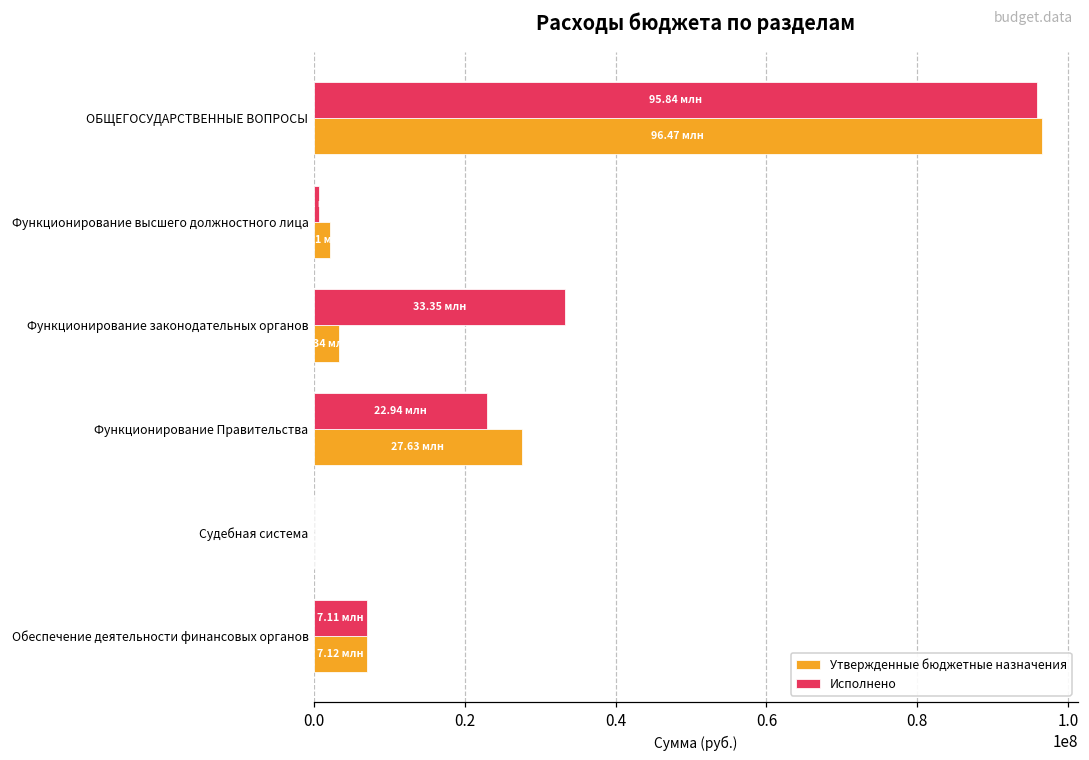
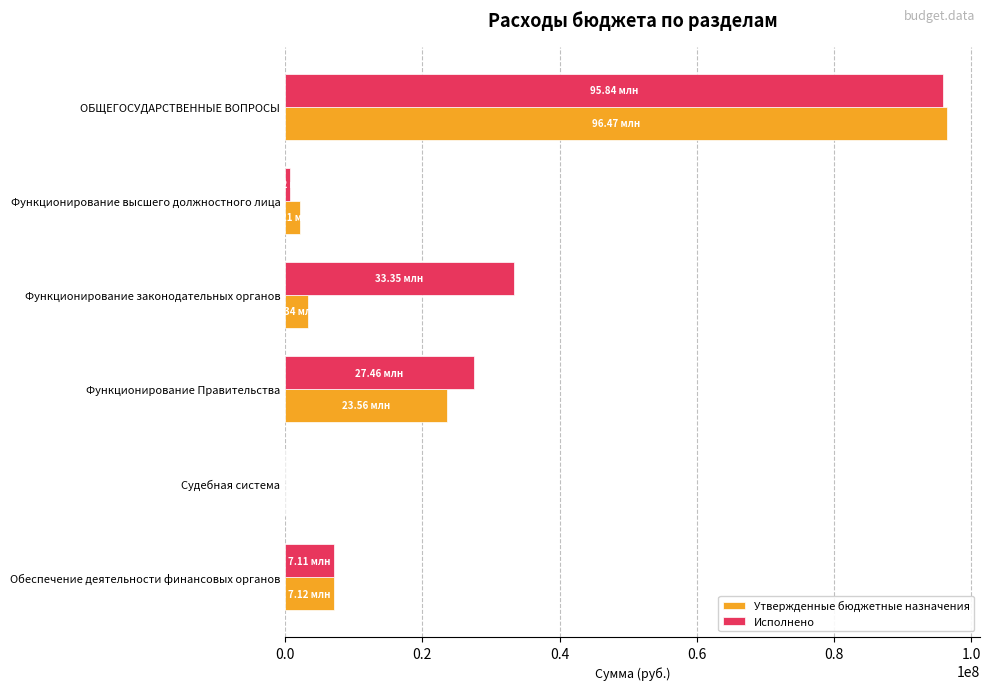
Исполнено, Функционирование Правительства: 22.94 -> 27.46
Утвержденные бюджетные назначения, Функционирование Правительства: 27.63 -> 23.56
